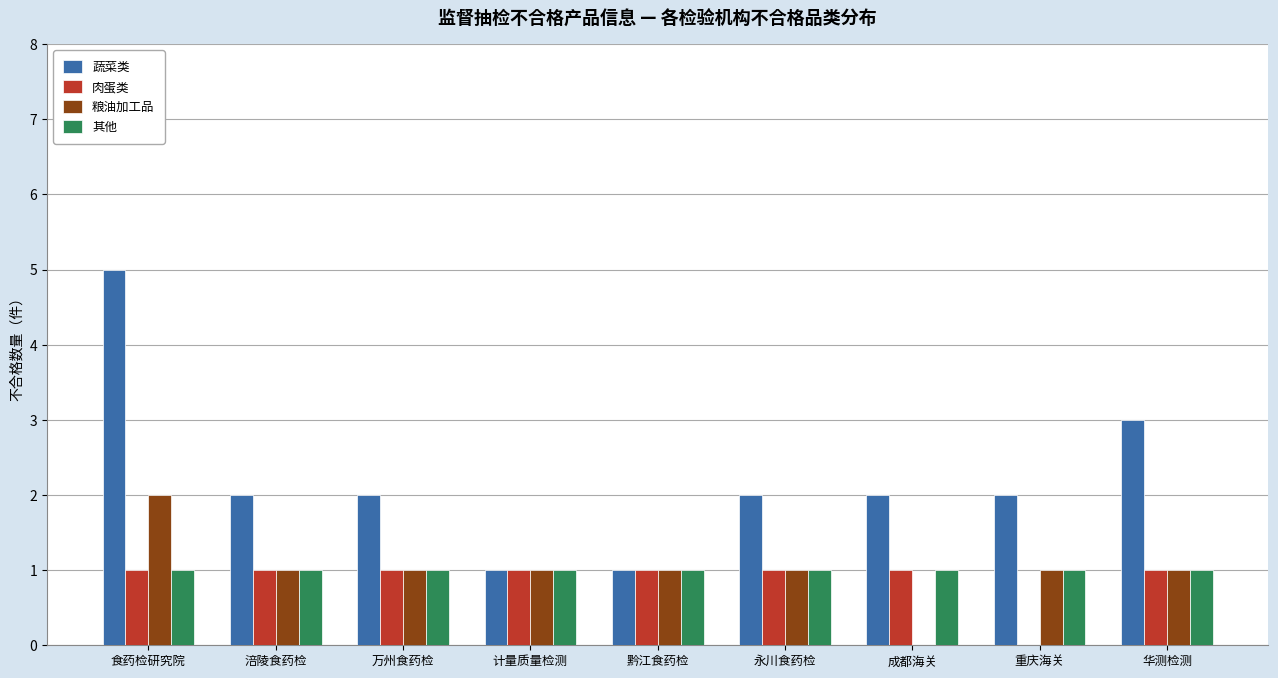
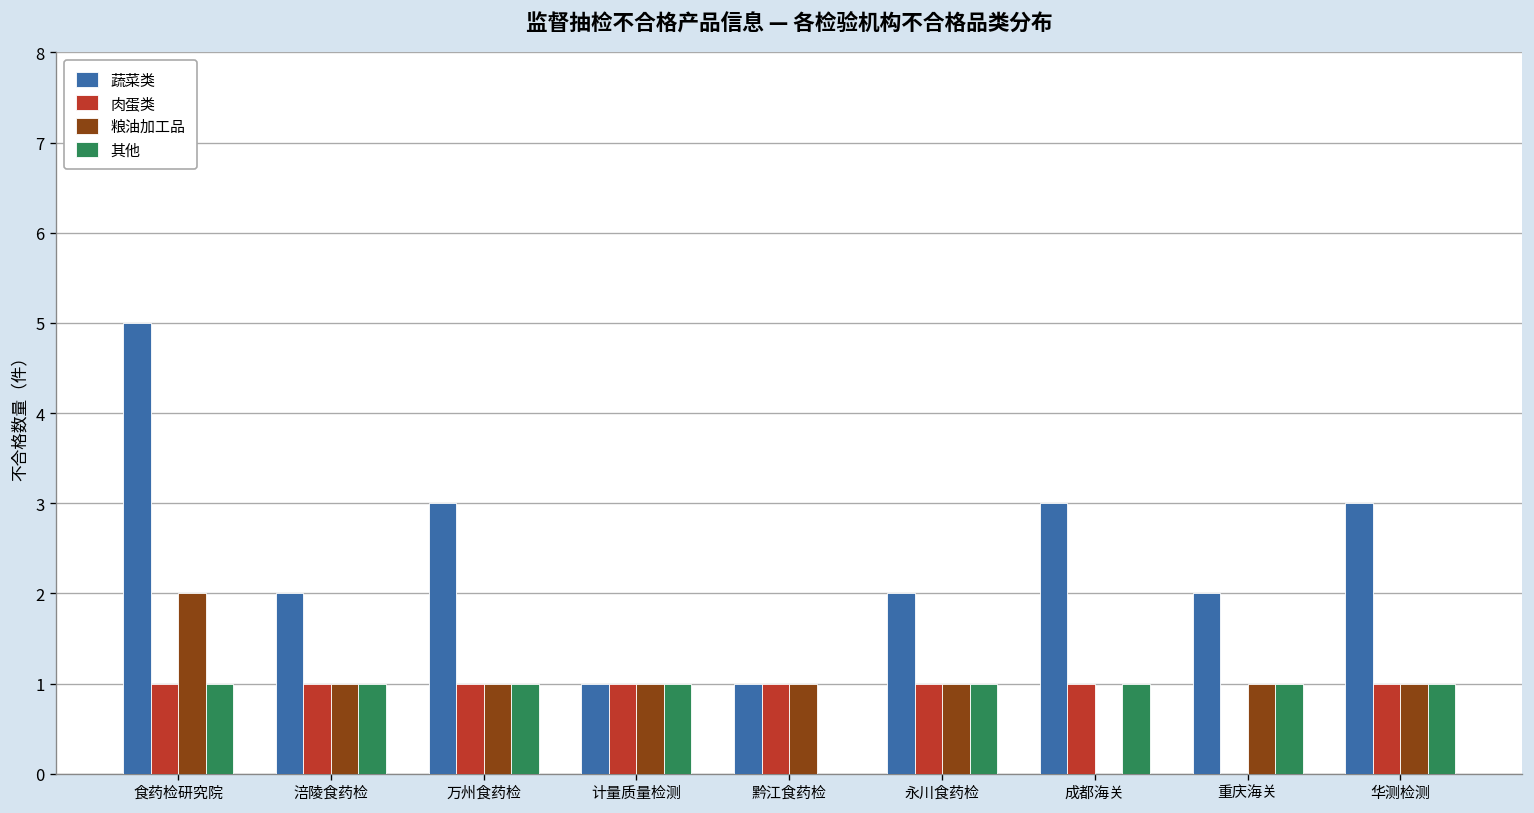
蔬菜类, 万州食药检: 2 -> 3
其他, 黔江食药检: 1 -> 0
蔬菜类, 成都海关: 2 -> 3
